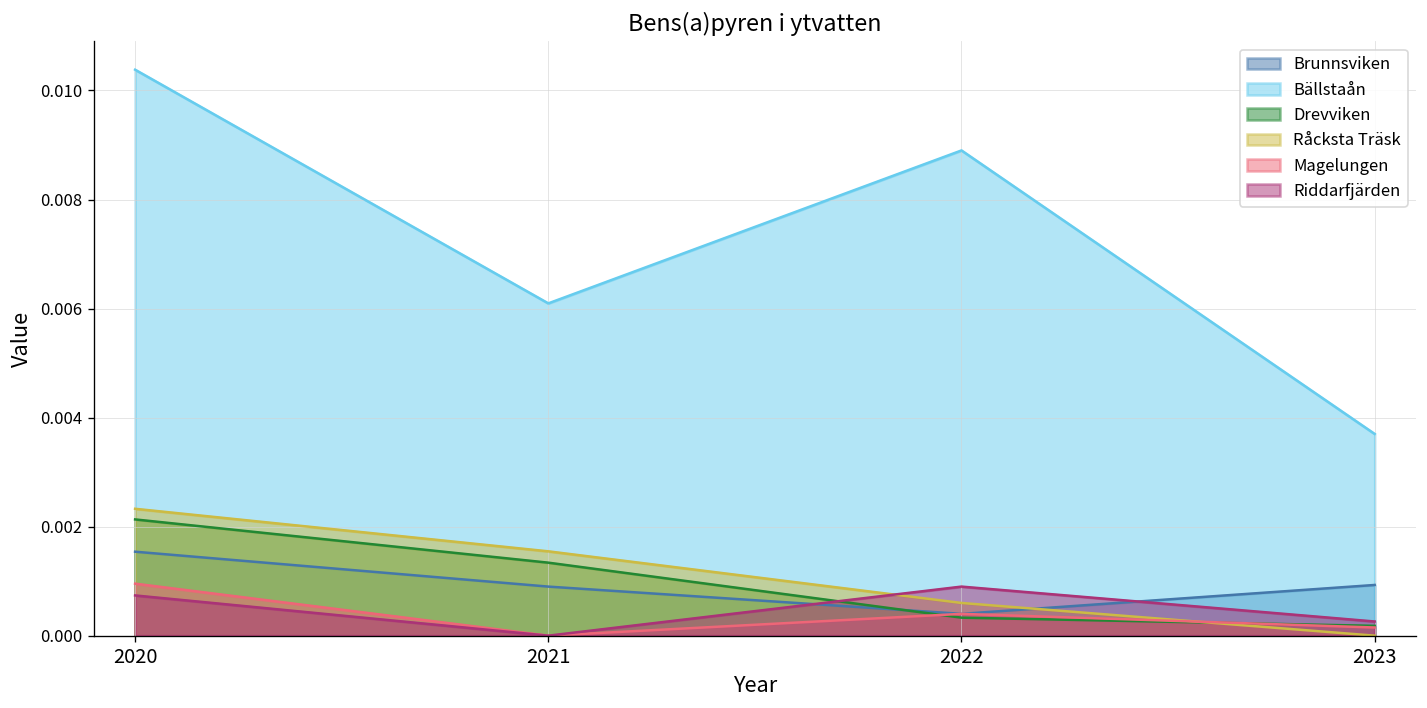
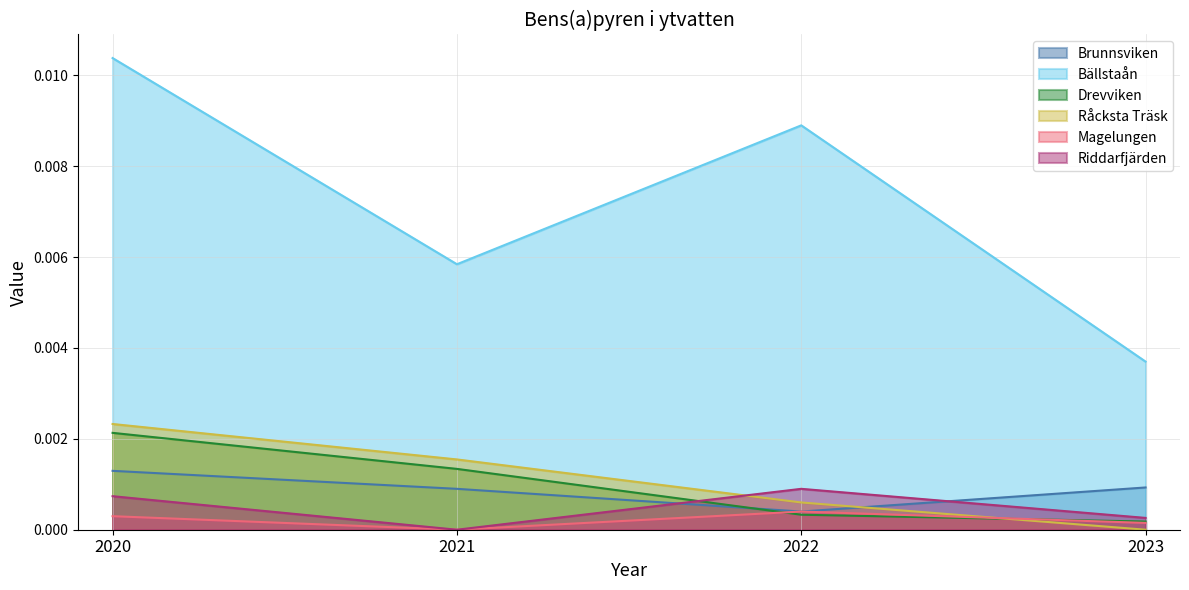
Brunnsviken, 2020: 0.0015 -> 0.0013
Magelungen, 2020: 0.0010 -> 0.0003
Bällstaån, 2021: 0.0061 -> 0.0058
